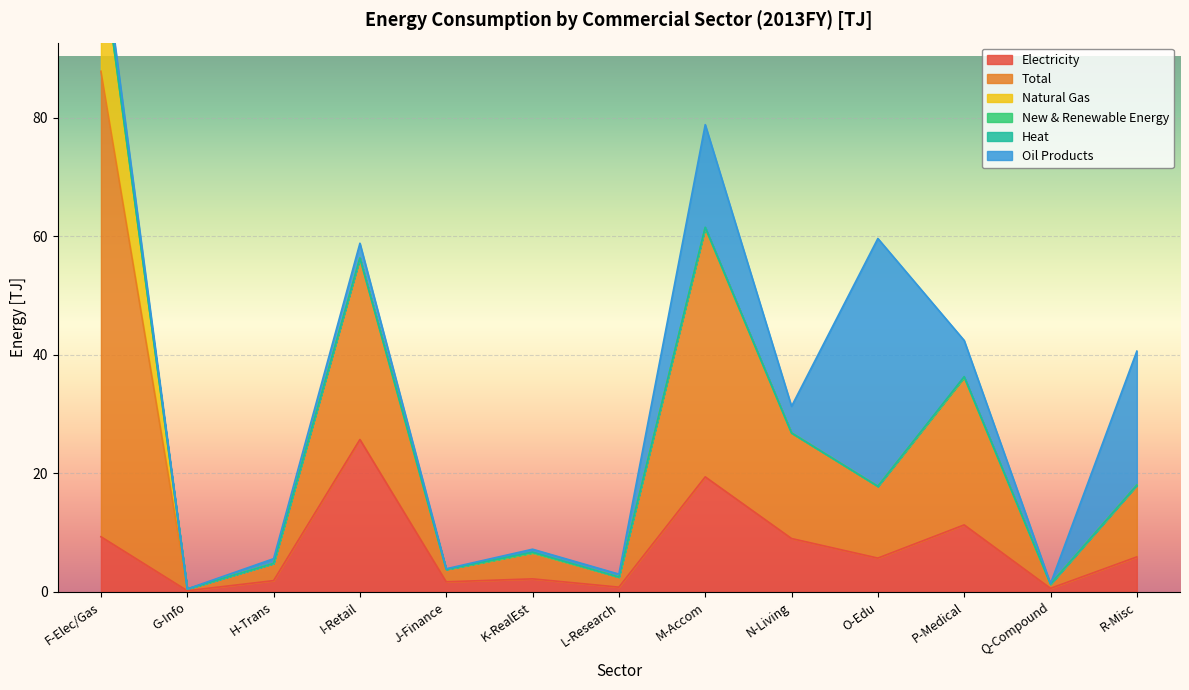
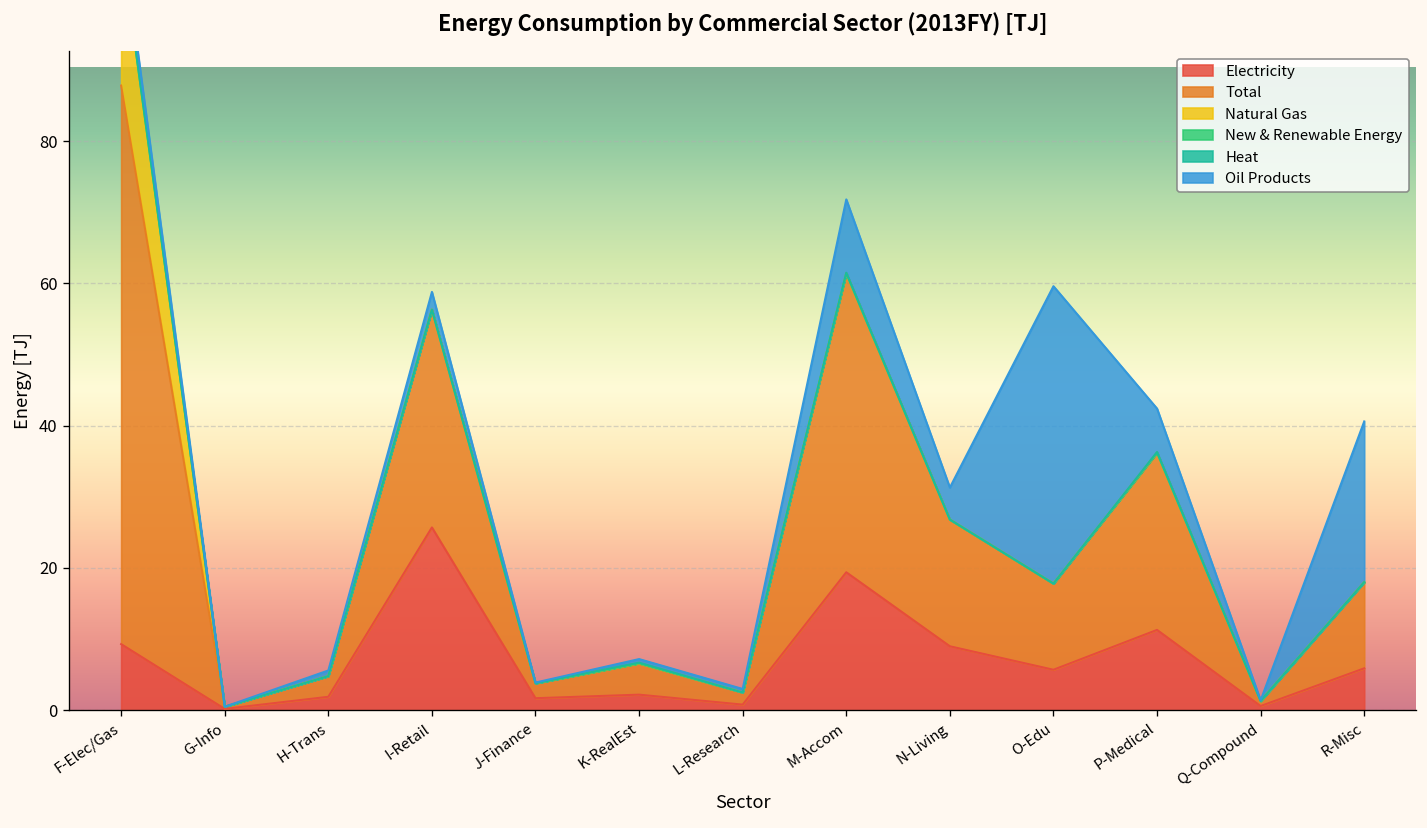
Oil Products, M-Accom: 17 -> 10
